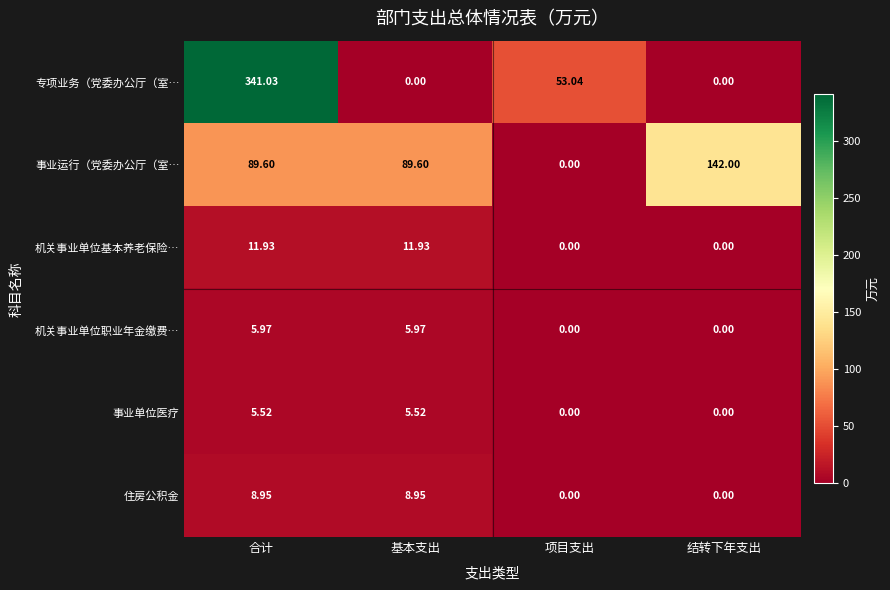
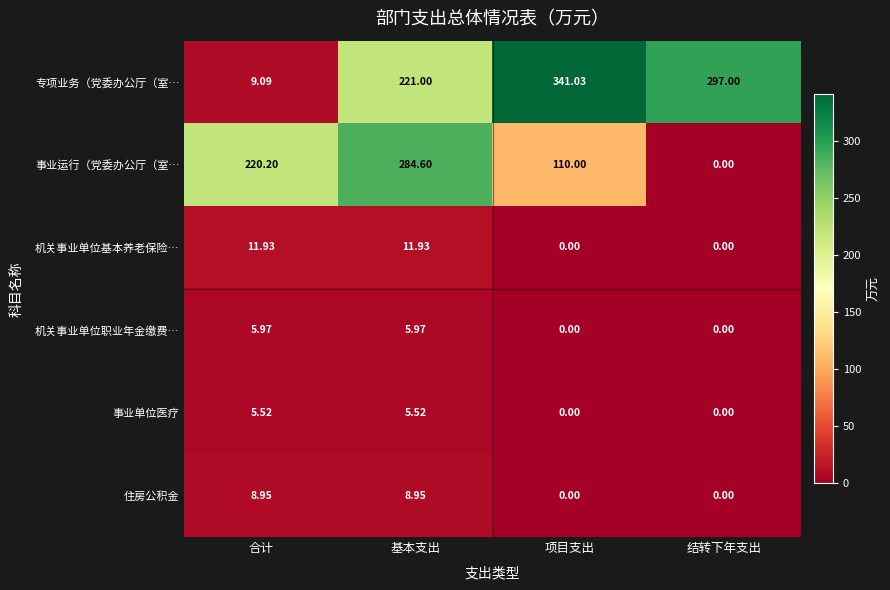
专项业务（党委办公厅（室…, 合计: 341.03 -> 9.09
专项业务（党委办公厅（室…, 基本支出: 0.00 -> 221.00
专项业务（党委办公厅（室…, 项目支出: 53.04 -> 341.03
专项业务（党委办公厅（室…, 结转下年支出: 0.00 -> 297.00
事业运行（党委办公厅（室…, 合计: 89.60 -> 220.20
事业运行（党委办公厅（室…, 基本支出: 89.60 -> 284.60
事业运行（党委办公厅（室…, 项目支出: 0.00 -> 110.00
事业运行（党委办公厅（室…, 结转下年支出: 142.00 -> 0.00
